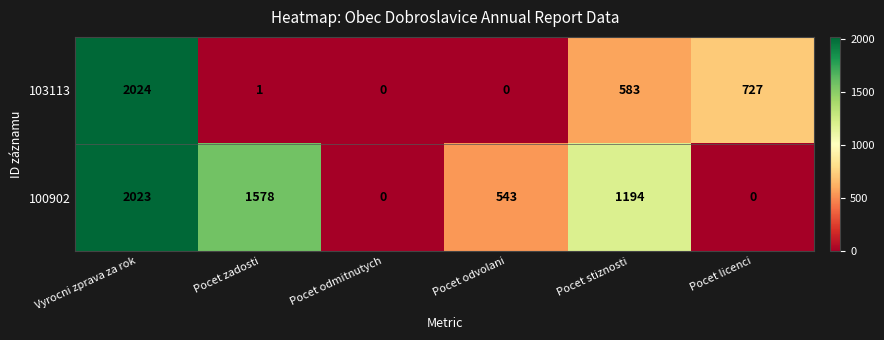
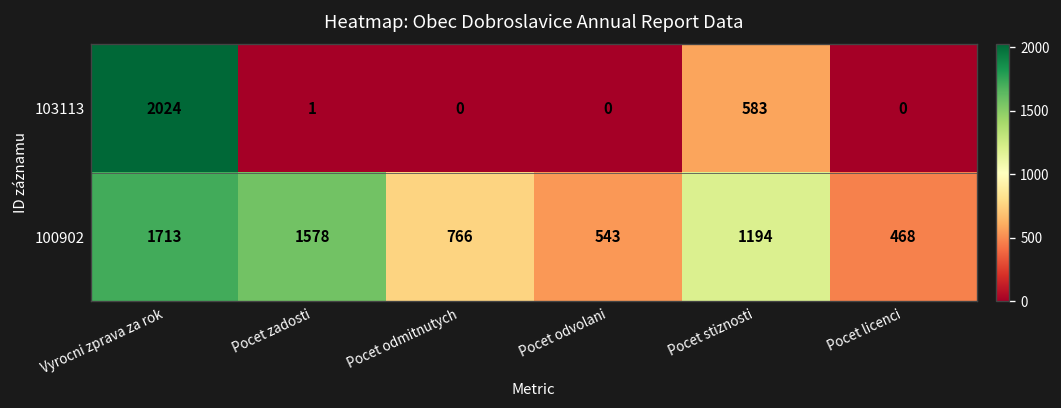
103113, Pocet licenci: 727 -> 0
100902, Vyrocni zprava za rok: 2023 -> 1713
100902, Pocet odmitnutych: 0 -> 766
100902, Pocet licenci: 0 -> 468
